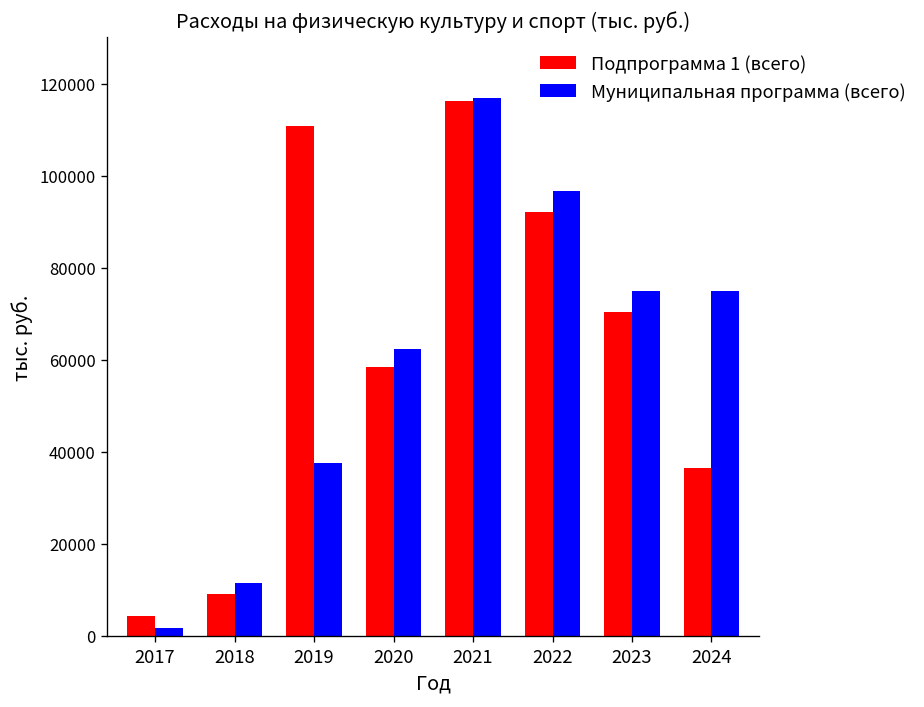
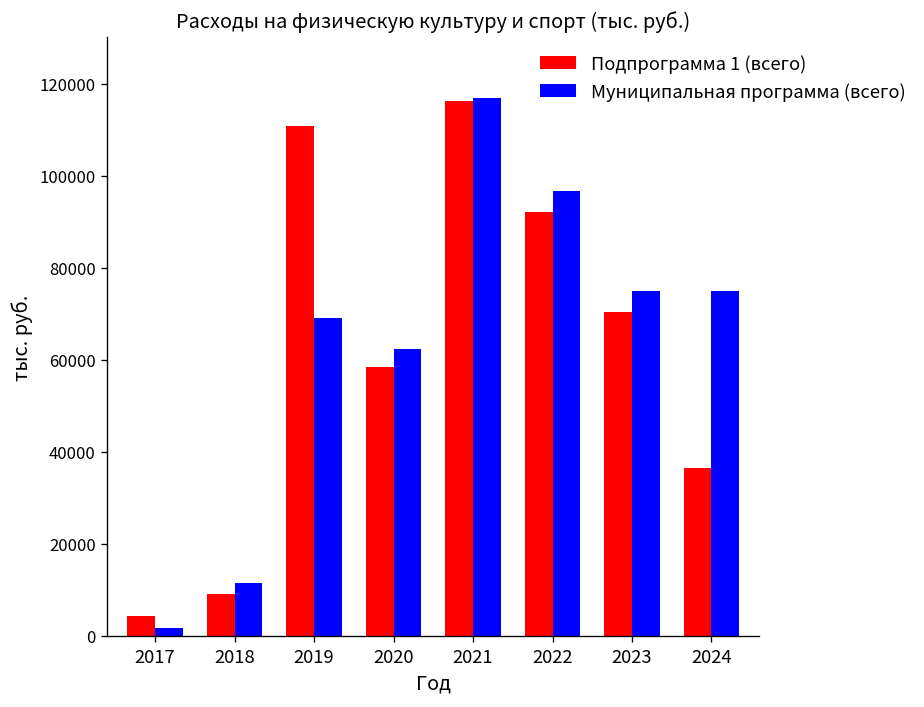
Муниципальная программа (всего), 2019: 38000 -> 69000
